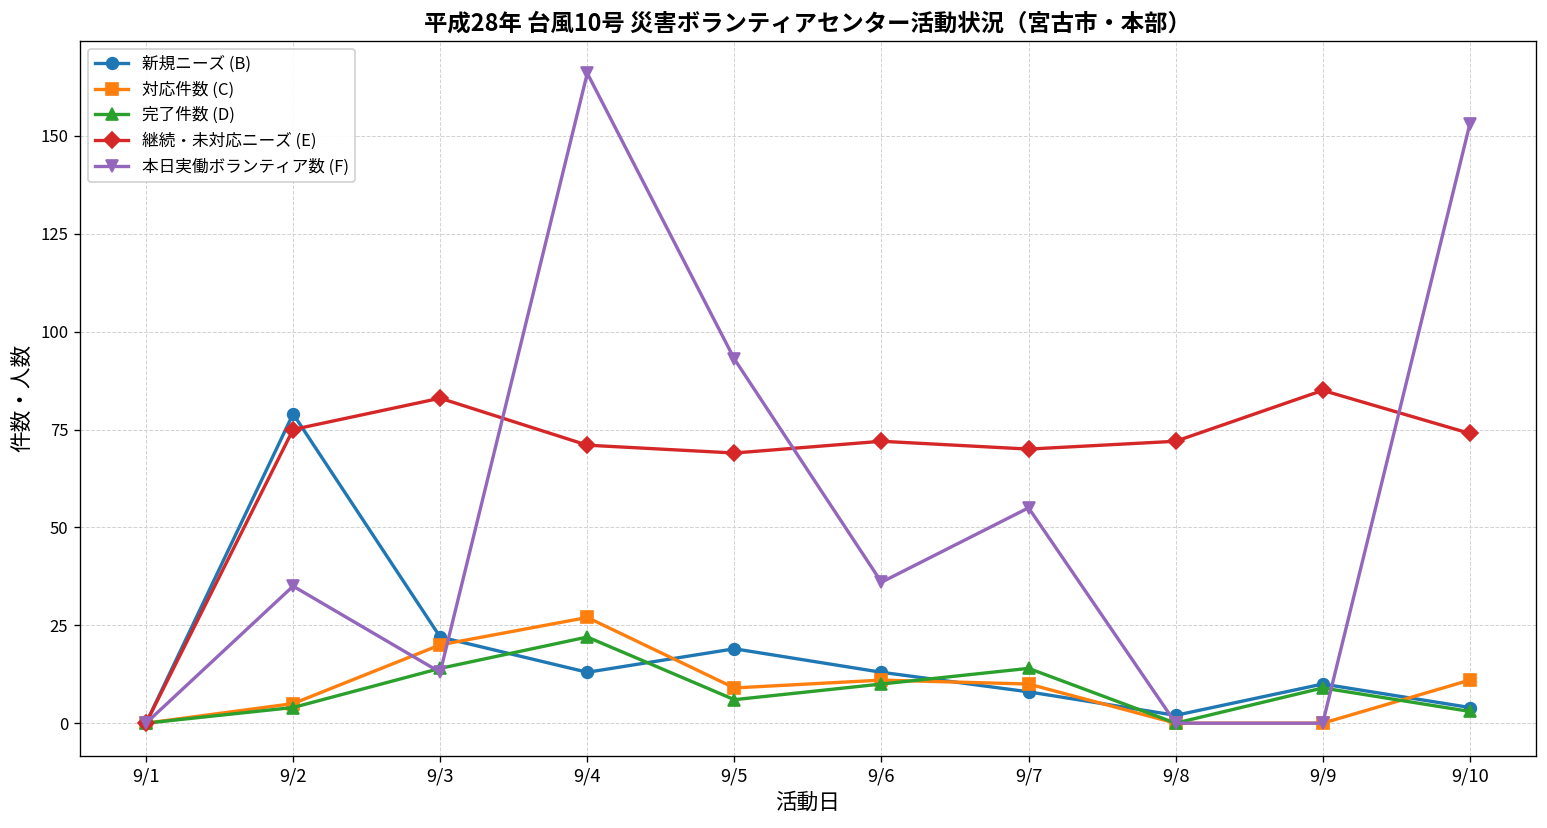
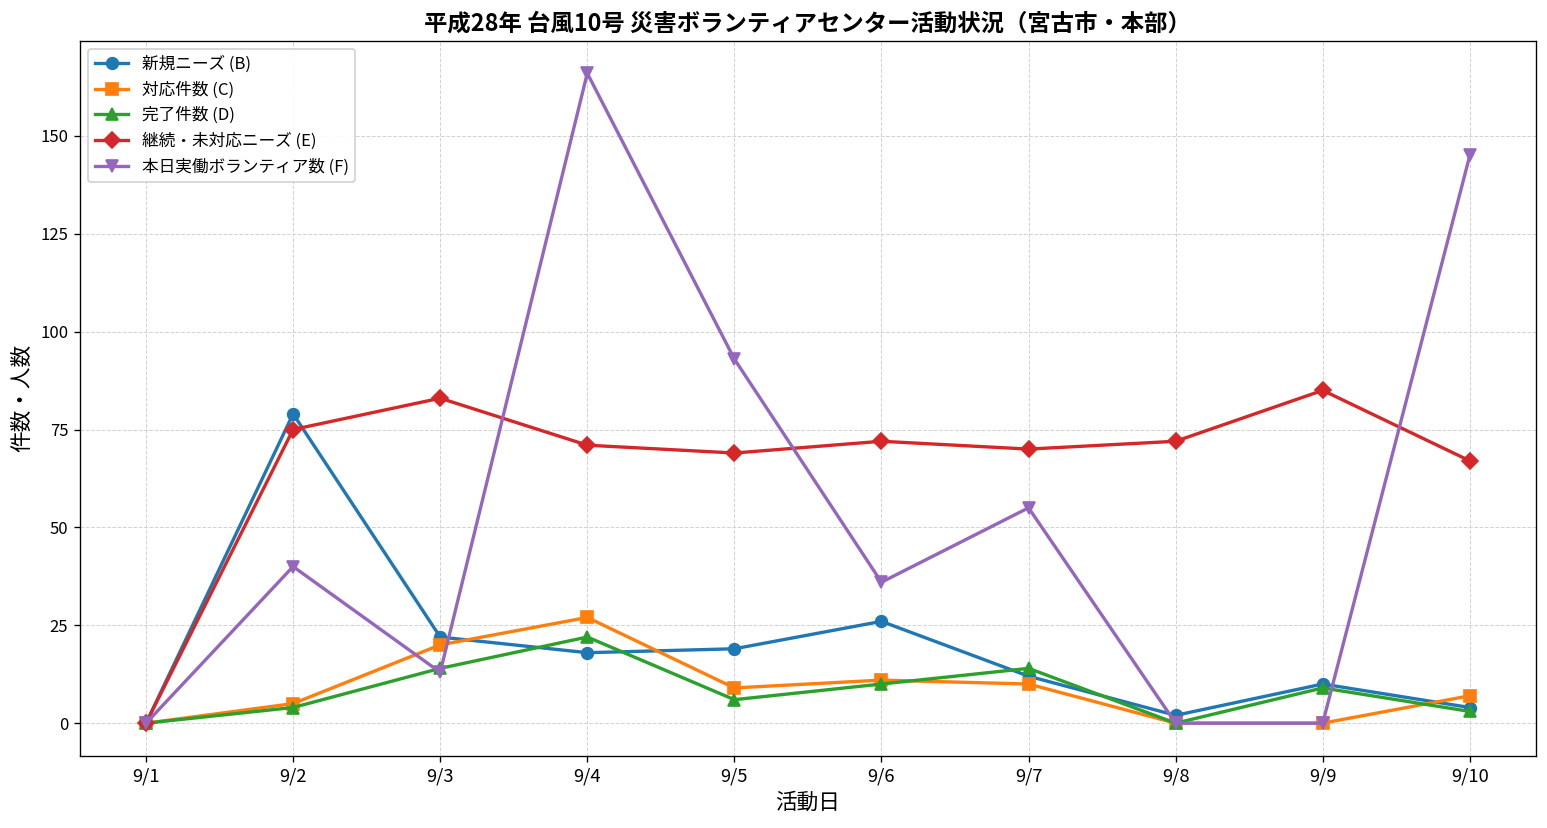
本日実働ボランティア数 (F), 9/2: 35 -> 40
新規ニーズ (B), 9/4: 13 -> 18
新規ニーズ (B), 9/6: 13 -> 26
新規ニーズ (B), 9/7: 8 -> 12
対応件数 (C), 9/10: 11 -> 7
継続・未対応ニーズ (E), 9/10: 74 -> 67
本日実働ボランティア数 (F), 9/10: 153 -> 145
